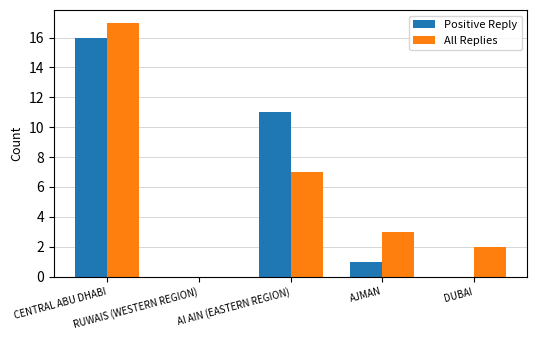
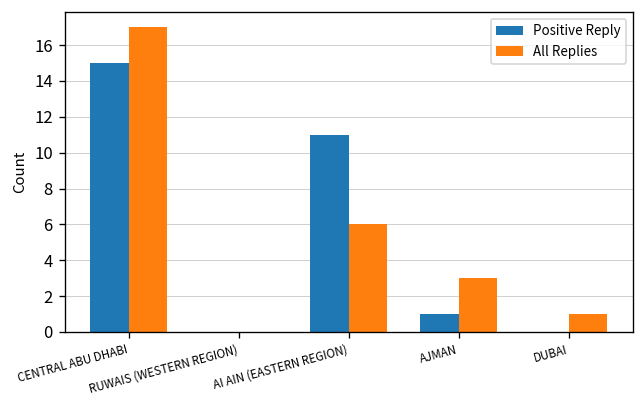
Positive Reply, CENTRAL ABU DHABI: 16 -> 15
All Replies, AI AIN (EASTERN REGION): 7 -> 6
All Replies, DUBAI: 2 -> 1
